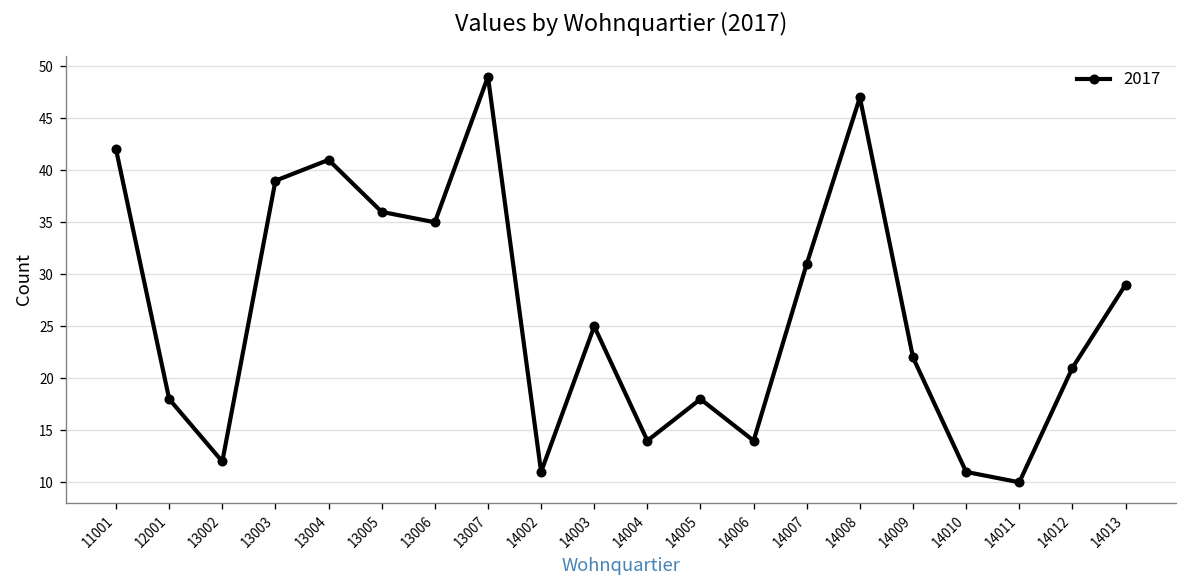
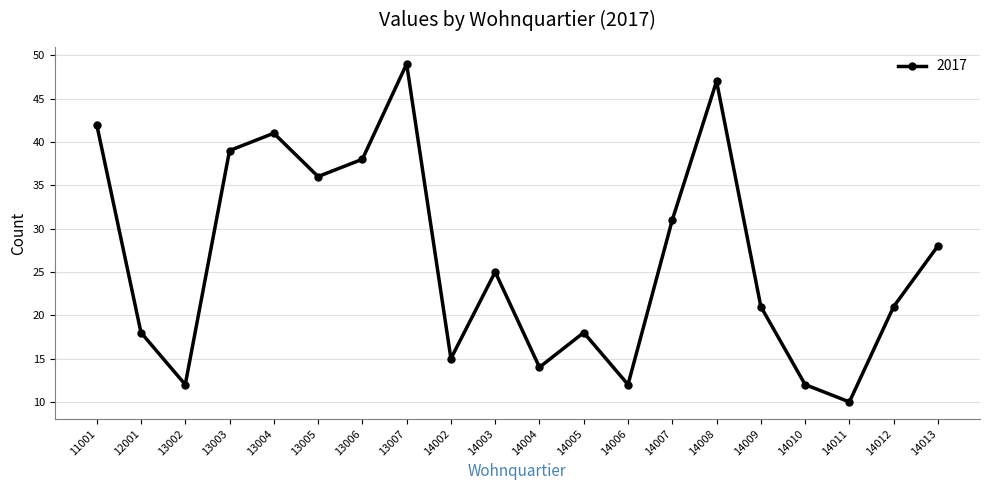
13006: 35 -> 38
14002: 11 -> 15
14006: 14 -> 12
14009: 22 -> 21
14010: 11 -> 12
14013: 29 -> 28
